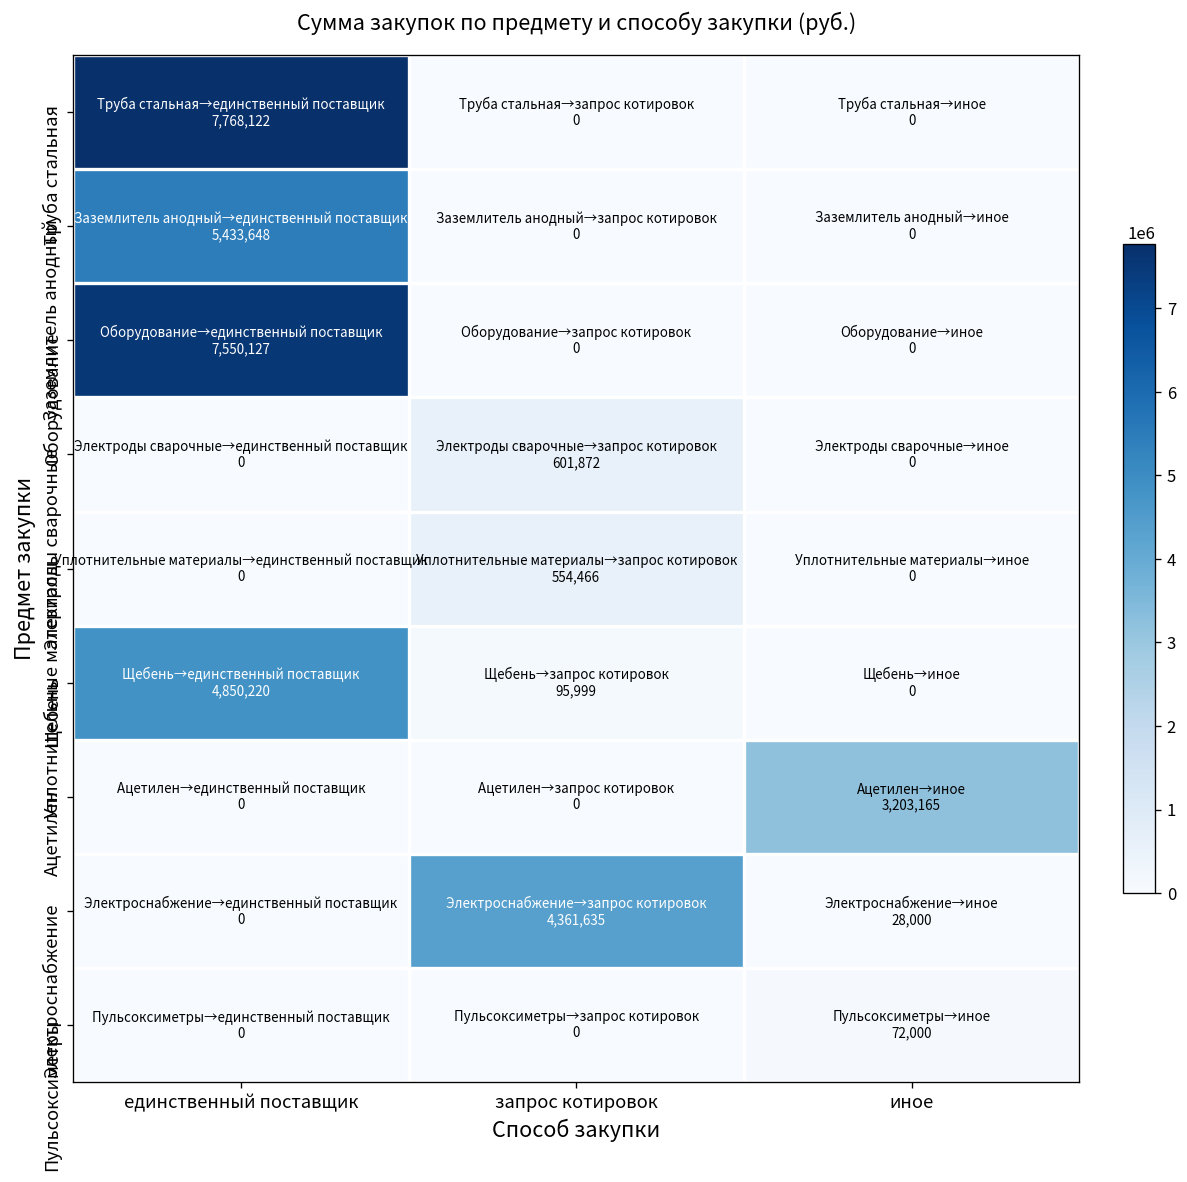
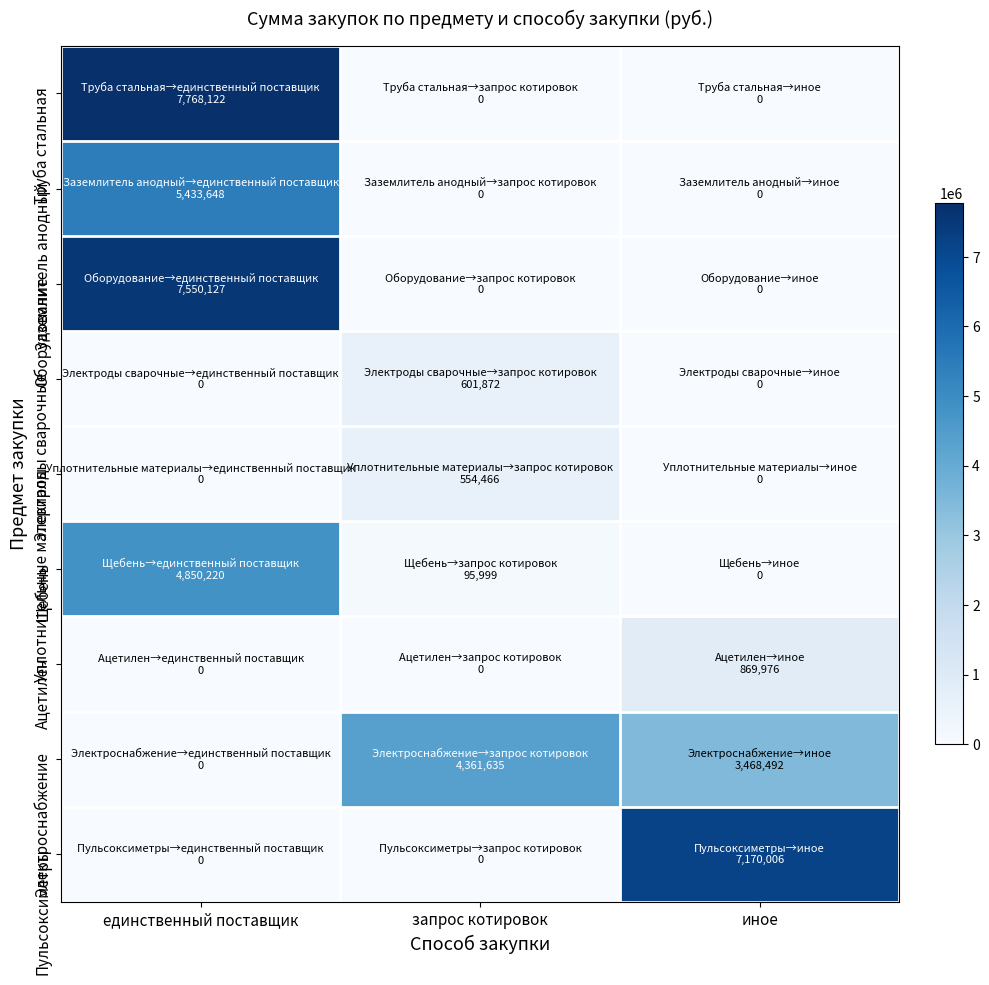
Ацетилен, иное: 3,203,165 -> 869,976
Электроснабжение, иное: 28,000 -> 3,468,492
Пульсоксиметры, иное: 72,000 -> 7,170,006
